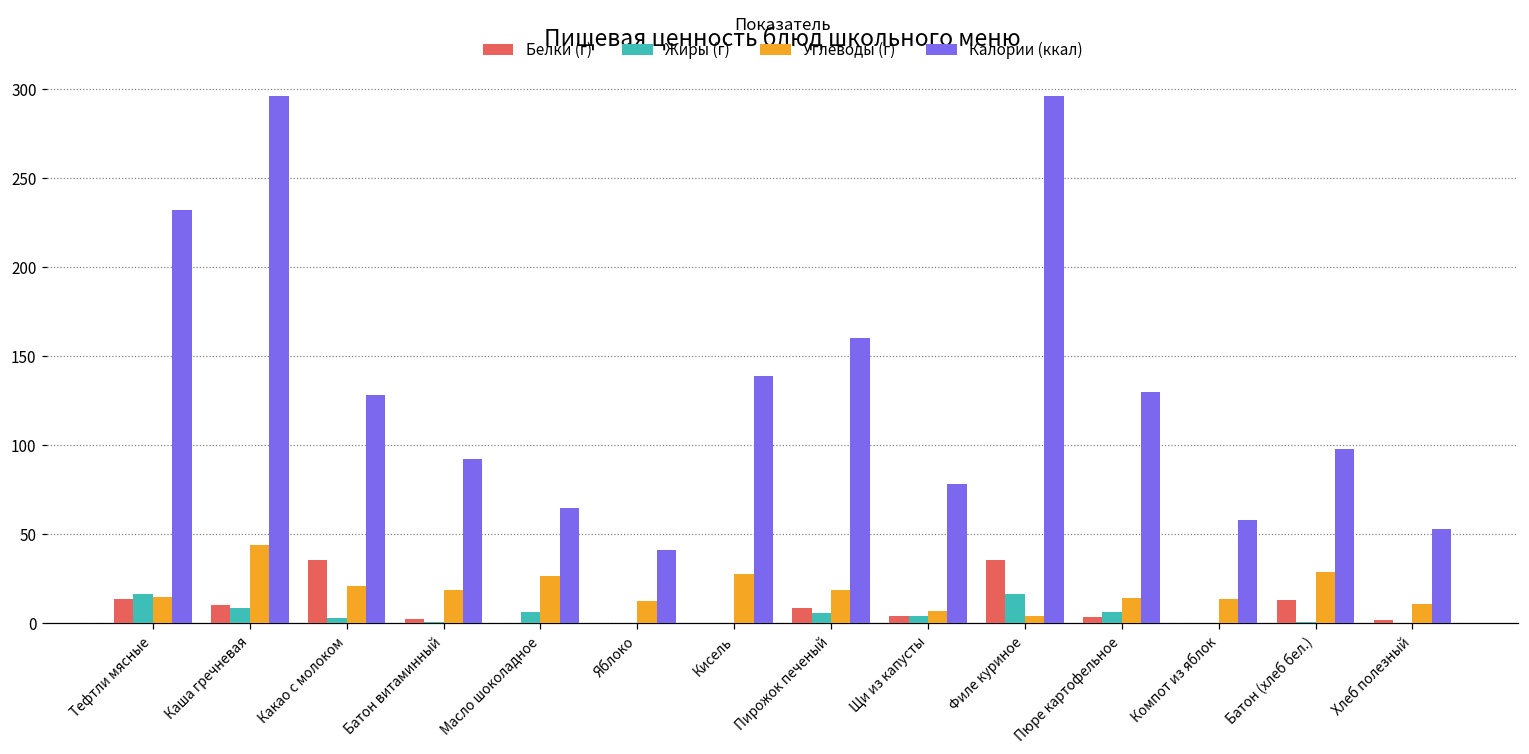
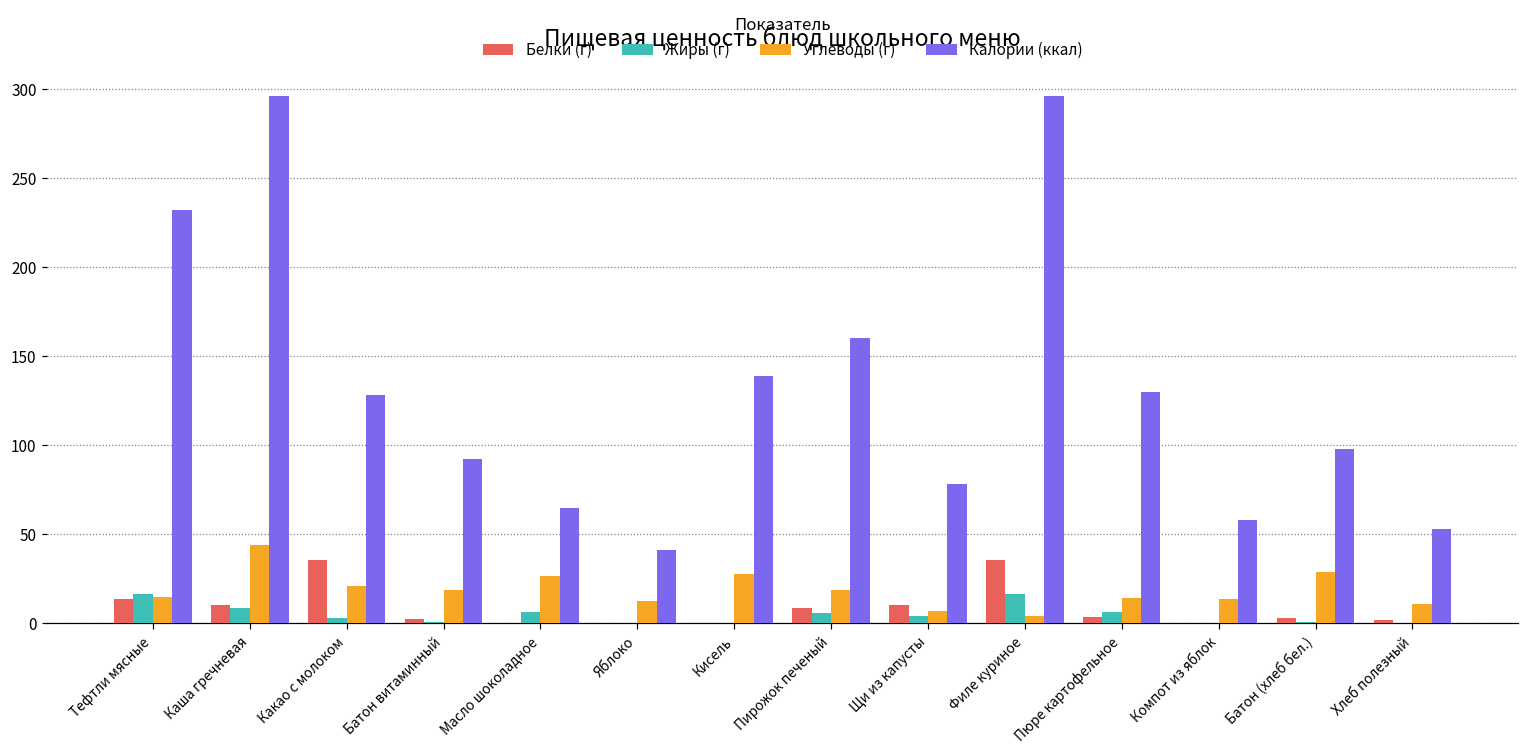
Белки (г), Щи из капусты: 4 -> 11
Белки (г), Батон (хлеб бел.): 13 -> 3
